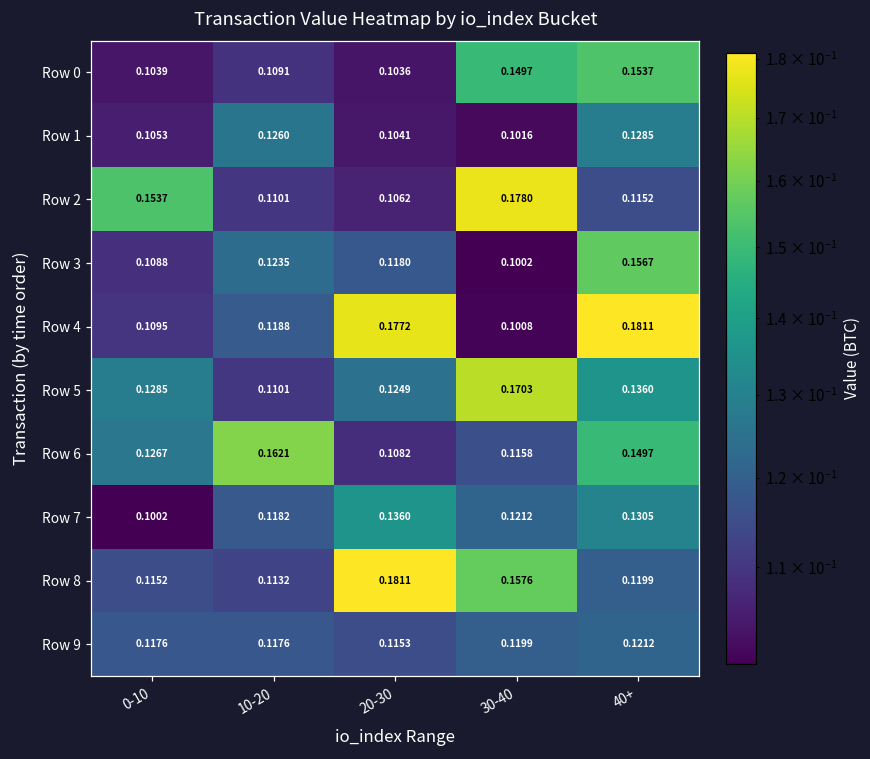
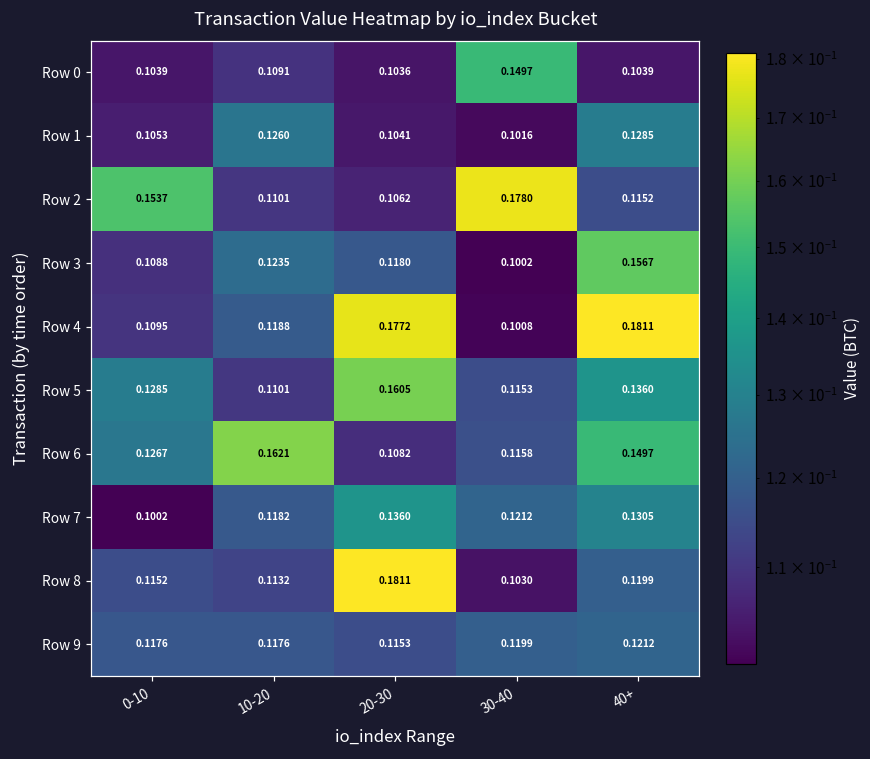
Row 0, 40+: 0.1537 -> 0.1039
Row 5, 20-30: 0.1249 -> 0.1605
Row 5, 30-40: 0.1703 -> 0.1153
Row 8, 30-40: 0.1576 -> 0.1030
